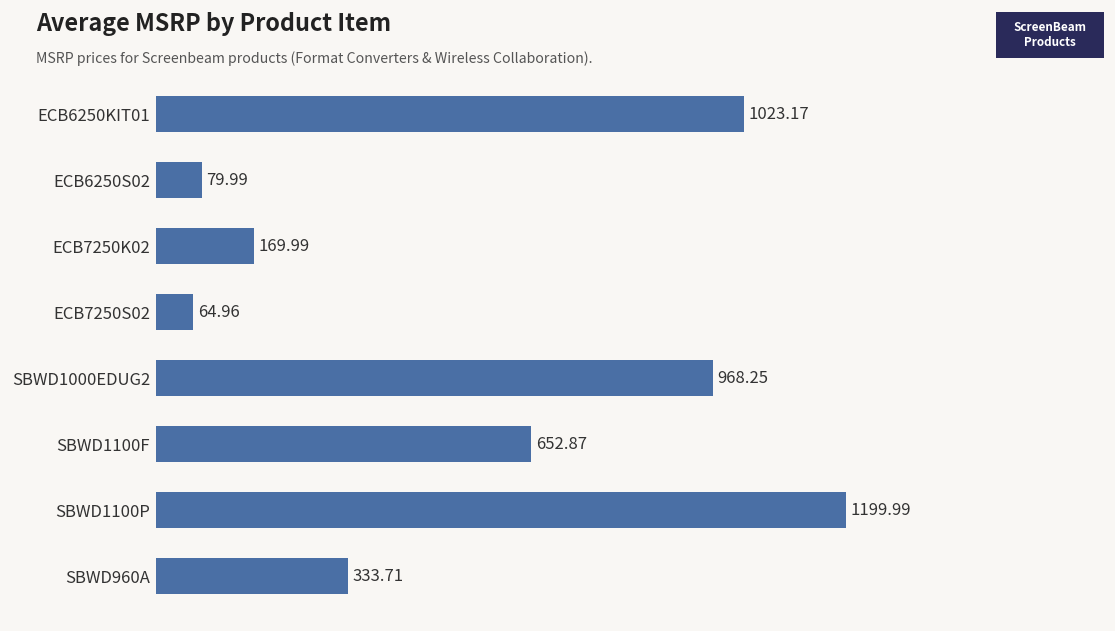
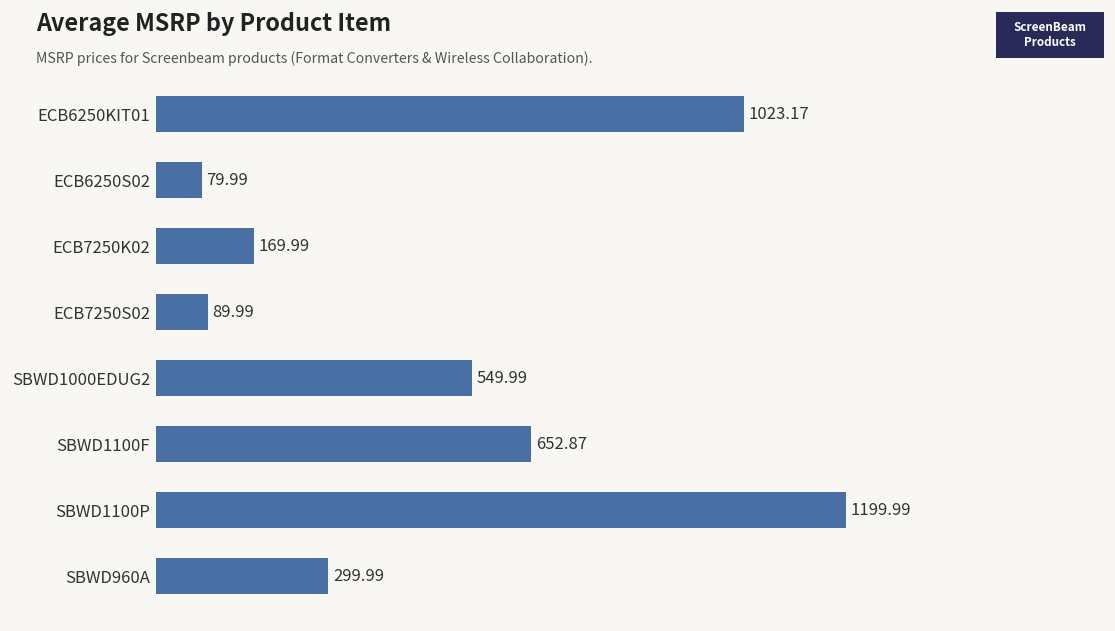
ECB7250S02: 64.96 -> 89.99
SBWD1000EDUG2: 968.25 -> 549.99
SBWD960A: 333.71 -> 299.99
